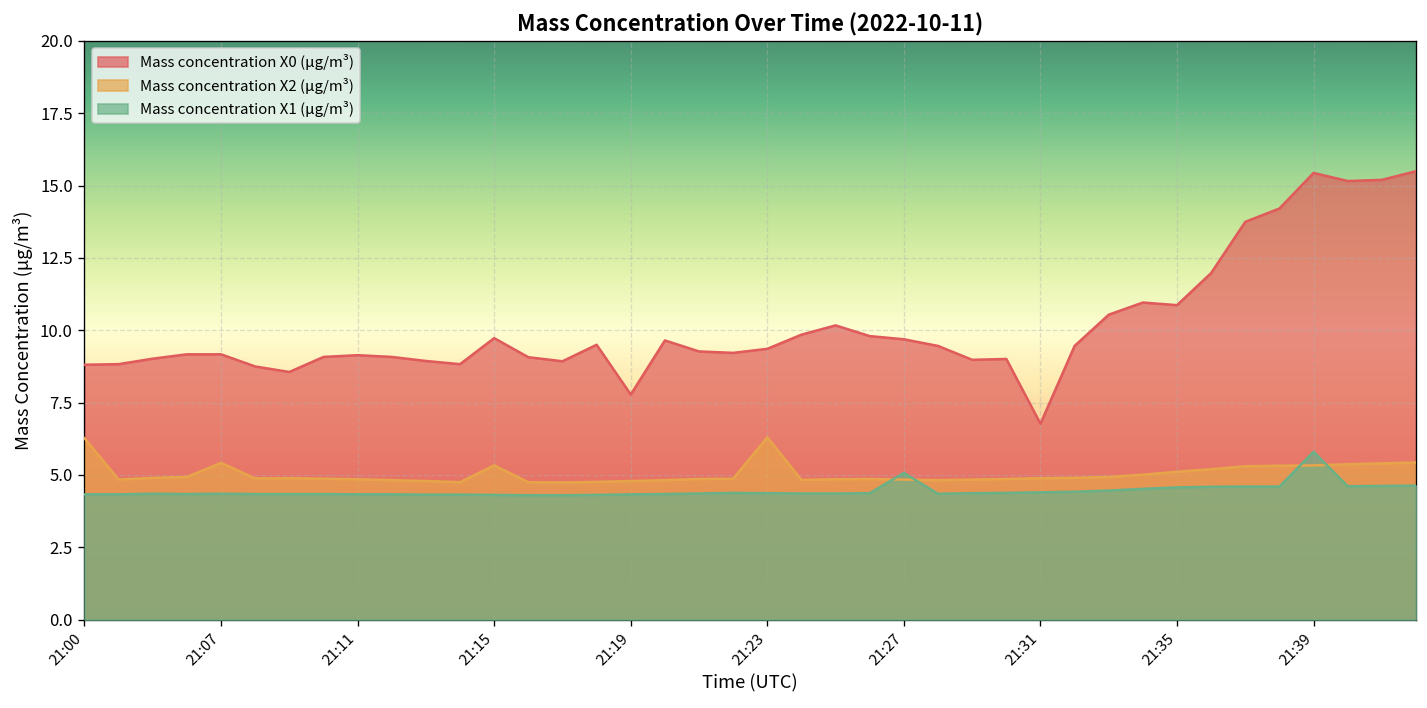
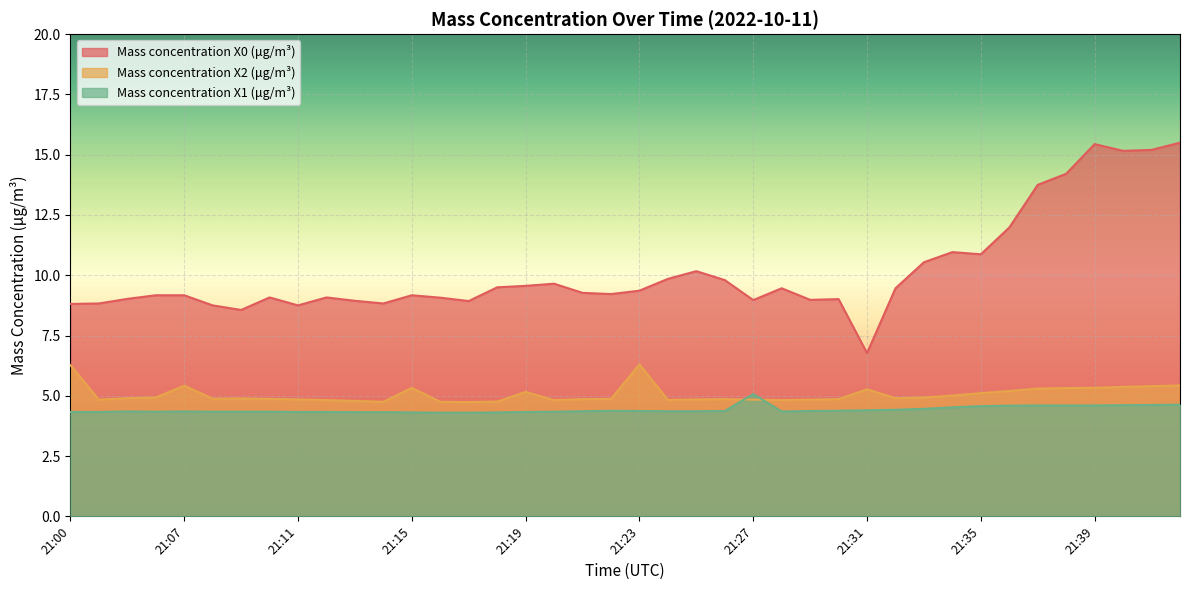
Mass concentration X0 (μg/m³), 21:11: 9.1 -> 8.8
Mass concentration X0 (μg/m³), 21:15: 9.7 -> 9.2
Mass concentration X0 (μg/m³), 21:19: 7.8 -> 9.6
Mass concentration X2 (μg/m³), 21:19: 4.8 -> 5.2
Mass concentration X0 (μg/m³), 21:27: 9.7 -> 9.0
Mass concentration X2 (μg/m³), 21:31: 4.9 -> 5.3
Mass concentration X1 (μg/m³), 21:39: 5.8 -> 4.6
